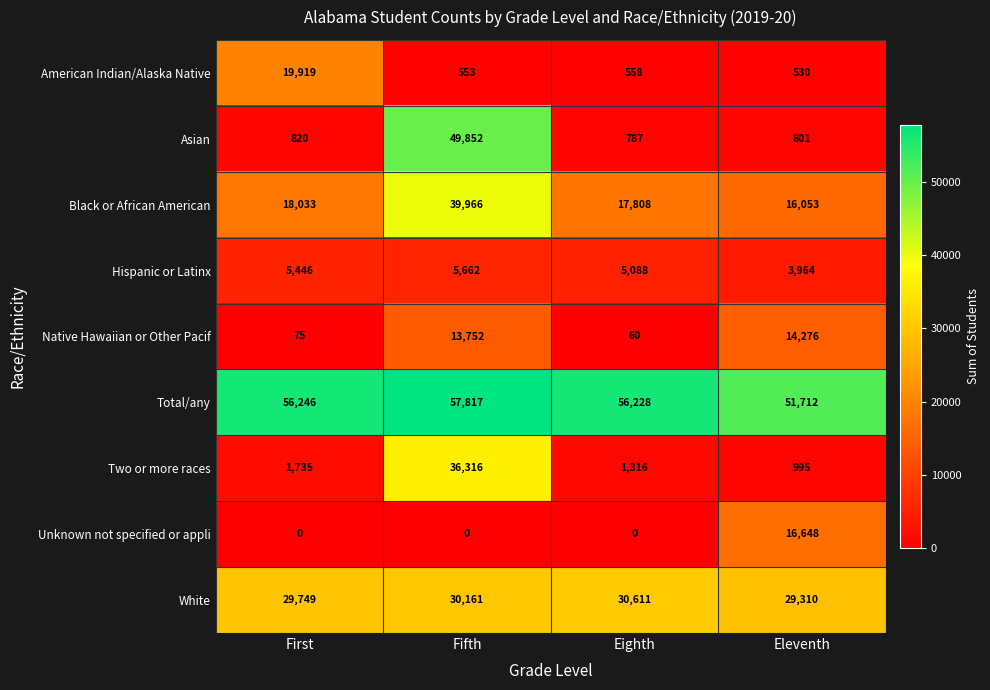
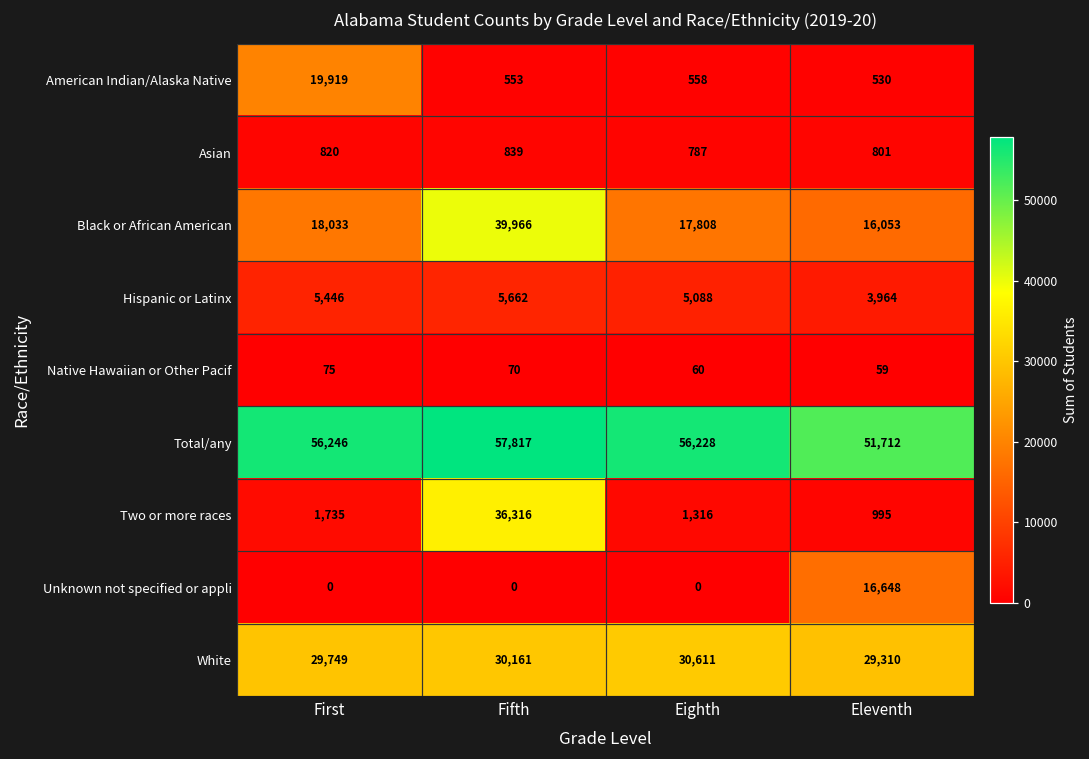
Asian, Fifth: 49,852 -> 839
Native Hawaiian or Other Pacif, Fifth: 13,752 -> 70
Native Hawaiian or Other Pacif, Eleventh: 14,276 -> 59
